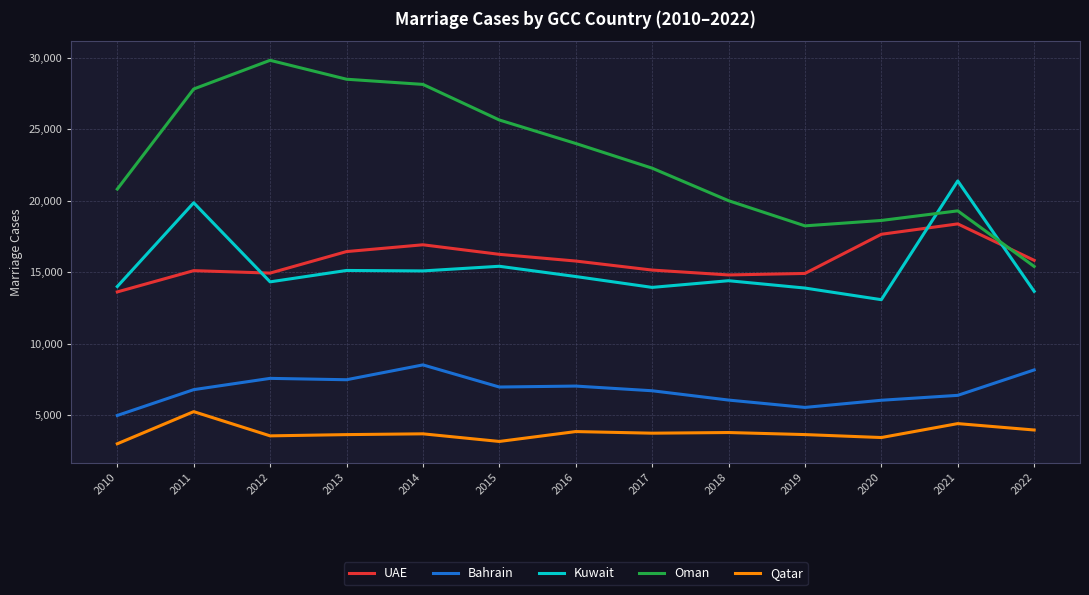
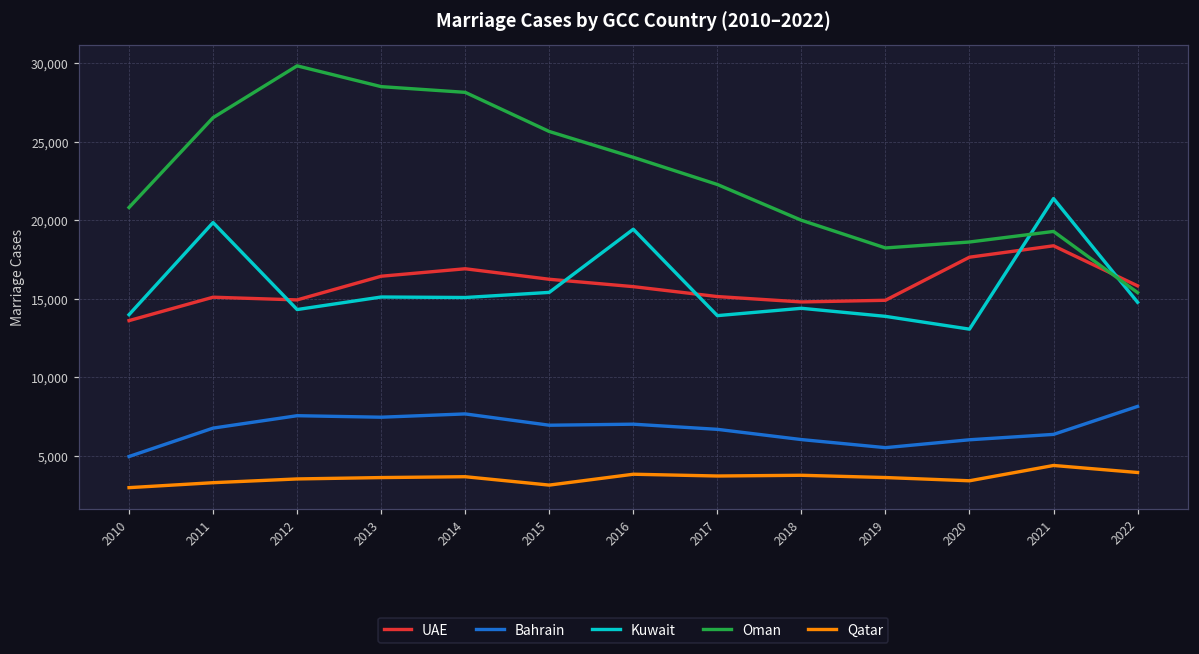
Oman, 2011: 27,800 -> 26,500
Qatar, 2011: 5,200 -> 3,300
Bahrain, 2014: 8,500 -> 7,700
Kuwait, 2016: 14,700 -> 19,400
Kuwait, 2022: 13,700 -> 14,800
